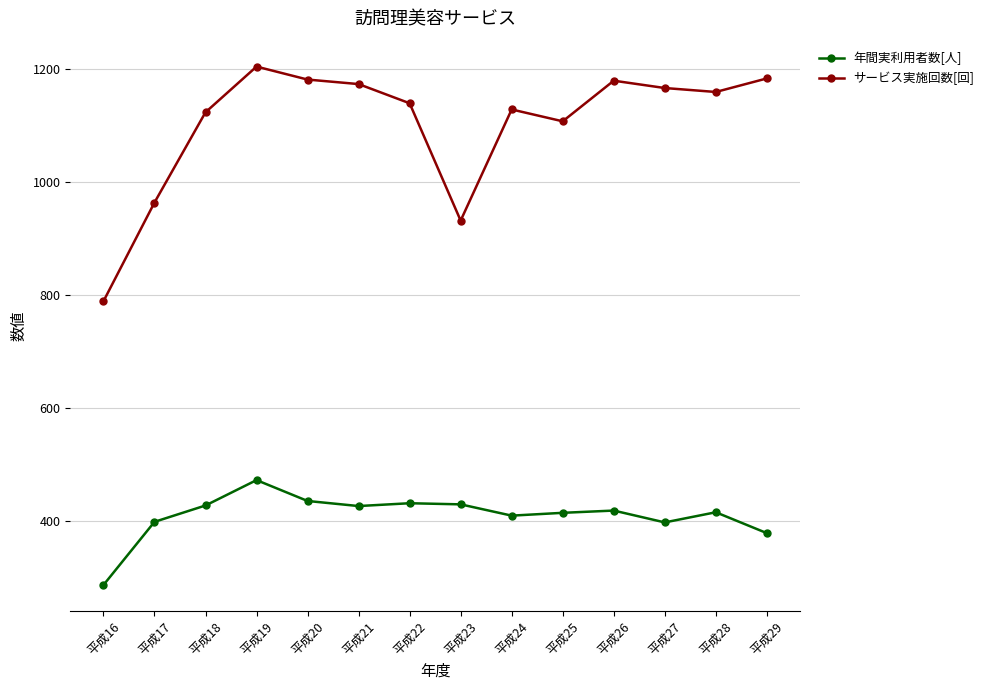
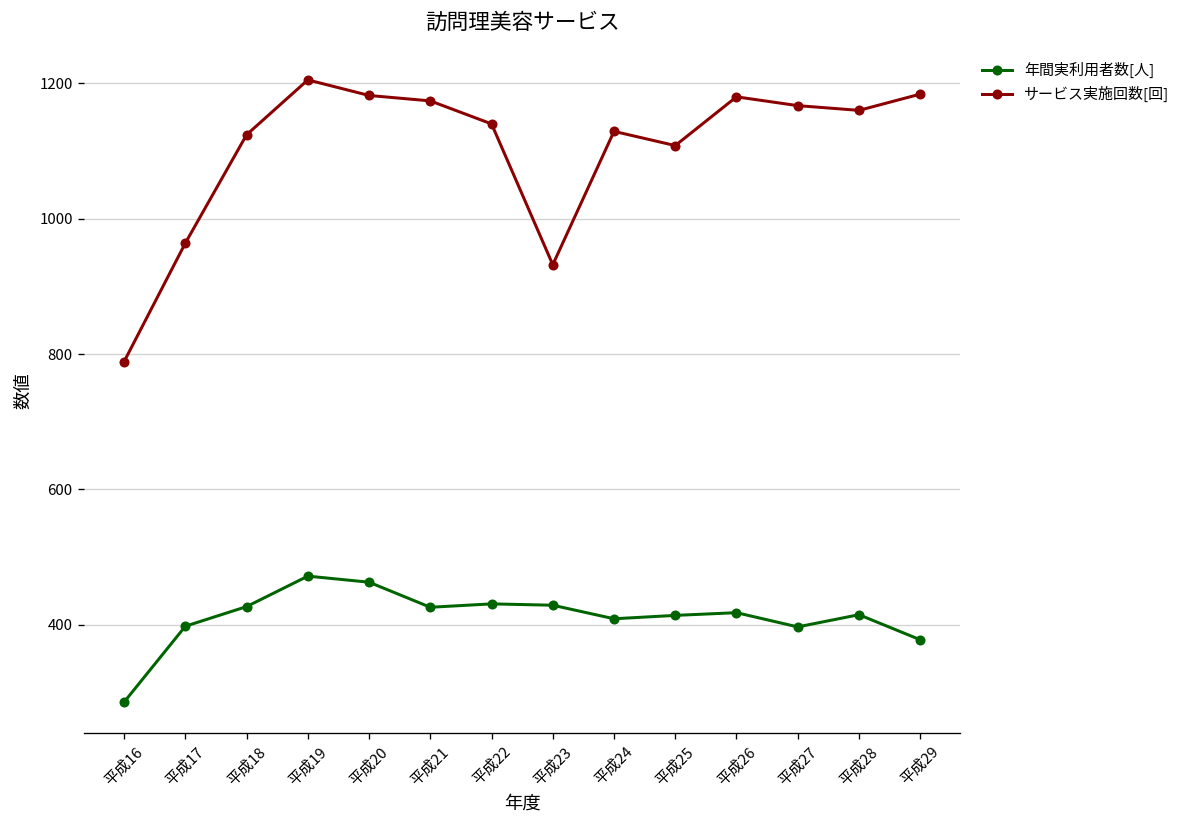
年間実利用者数[人], 平成20: 440 -> 460
